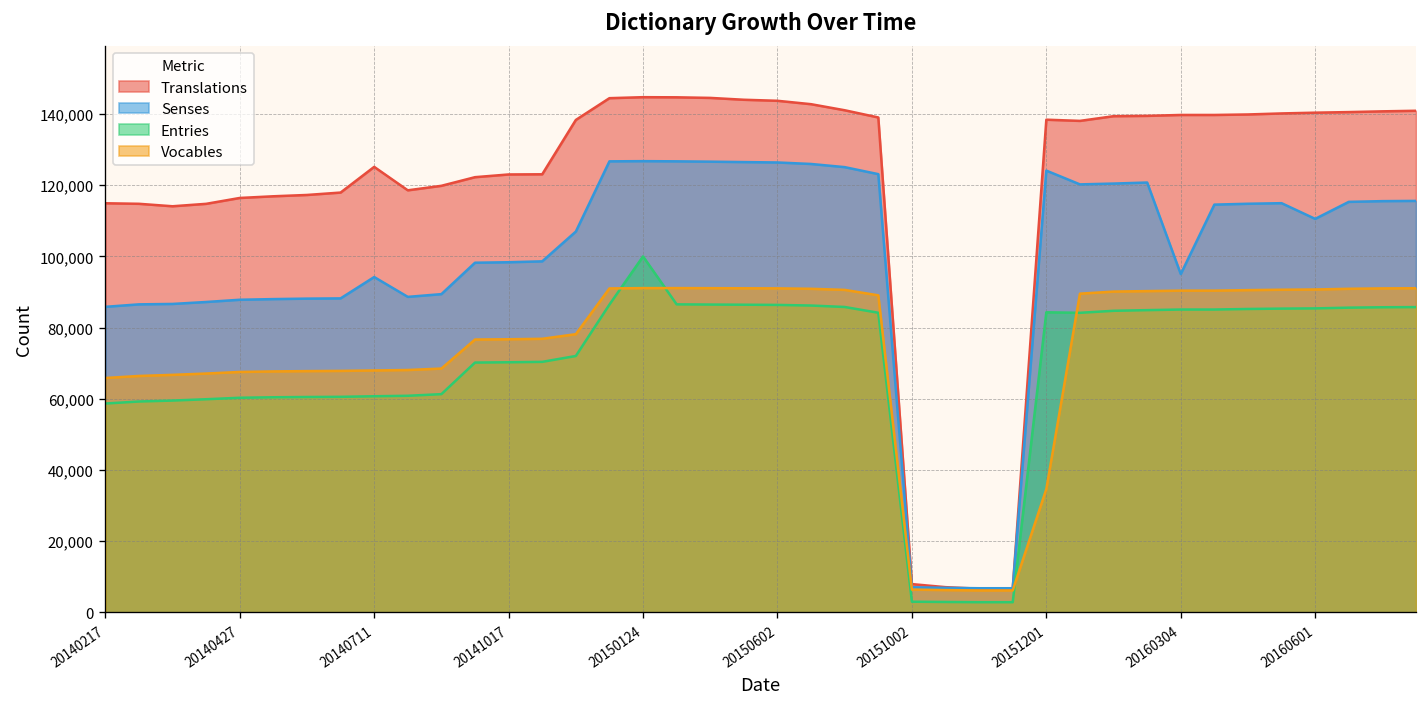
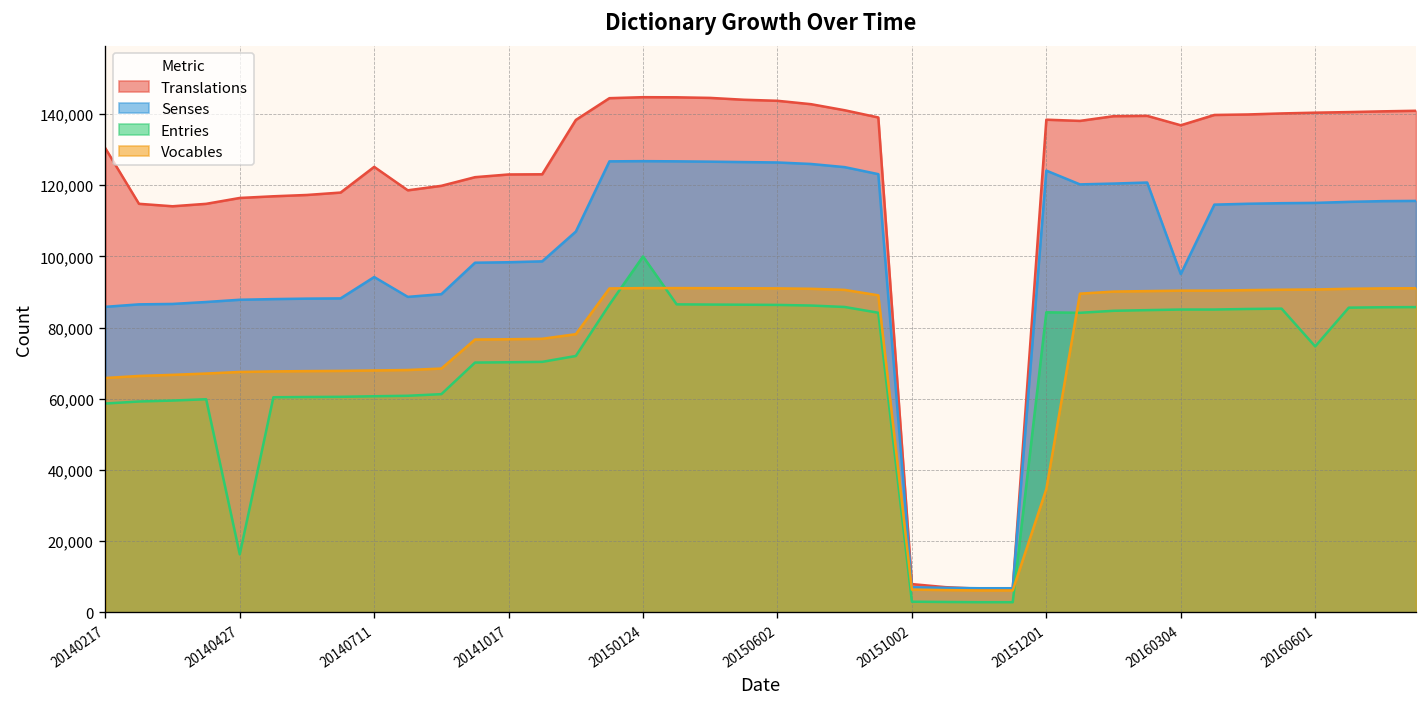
Translations, 20140217: 115,000 -> 130,000
Entries, 20140427: 60,000 -> 16,000
Translations, 20160304: 140,000 -> 137,000
Senses, 20160601: 111,000 -> 115,000
Entries, 20160601: 85,000 -> 75,000
